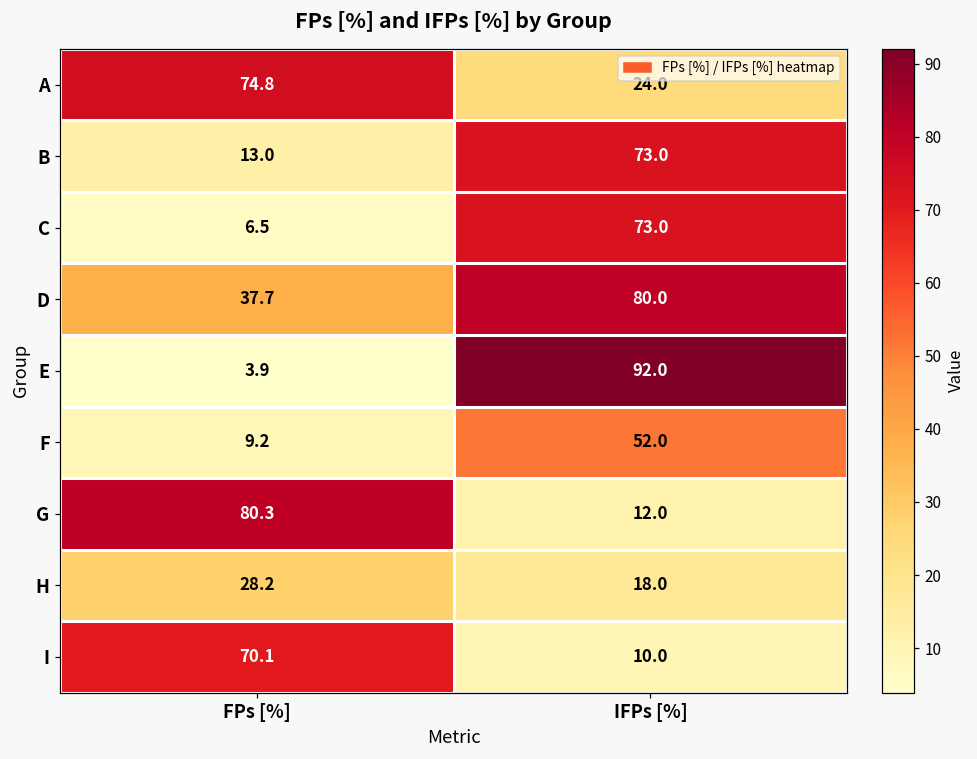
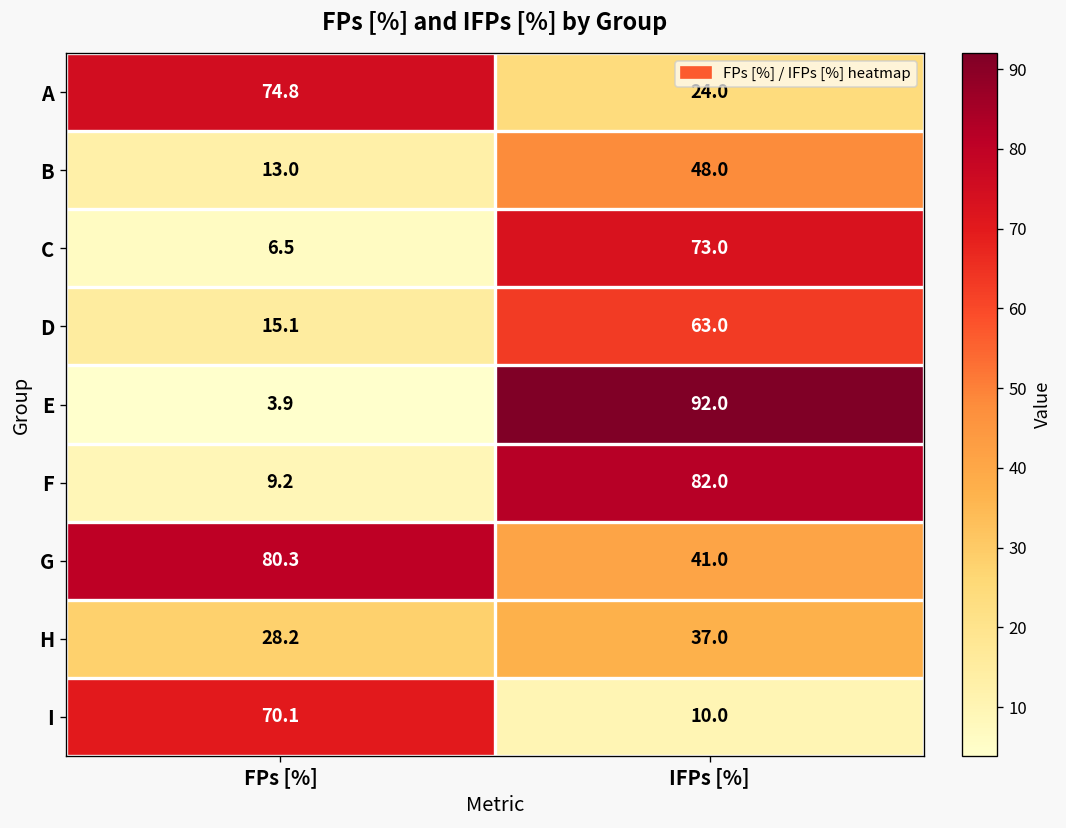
B, IFPs [%]: 73.0 -> 48.0
D, FPs [%]: 37.7 -> 15.1
D, IFPs [%]: 80.0 -> 63.0
F, IFPs [%]: 52.0 -> 82.0
G, IFPs [%]: 12.0 -> 41.0
H, IFPs [%]: 18.0 -> 37.0
